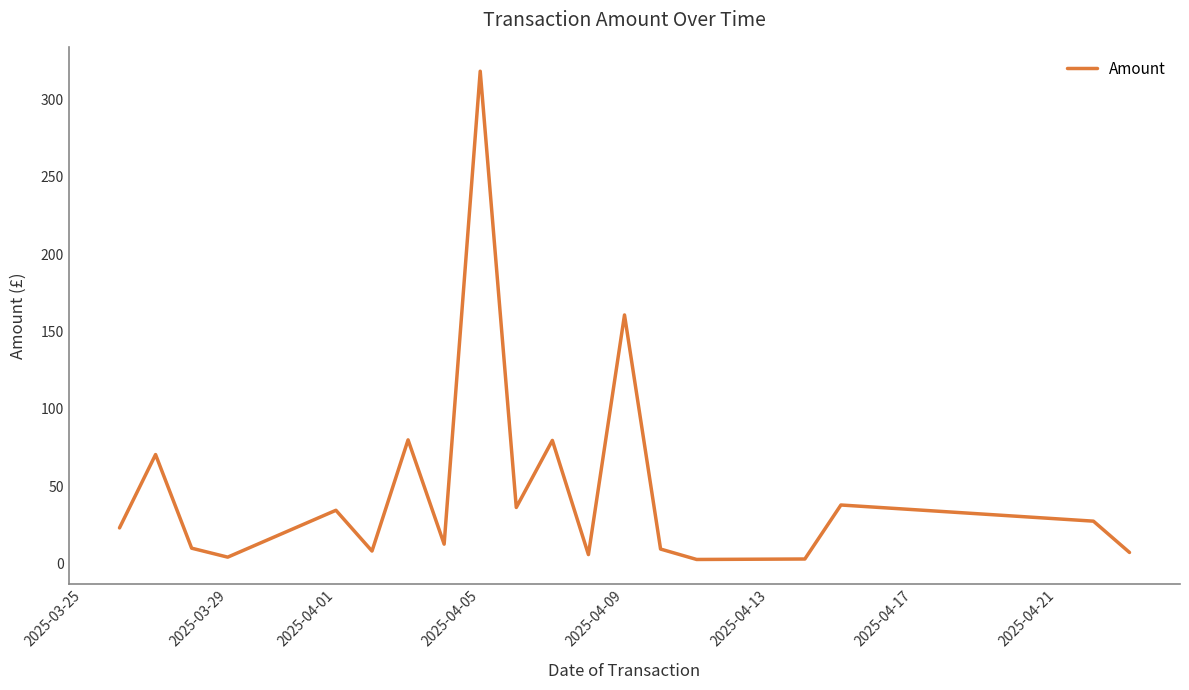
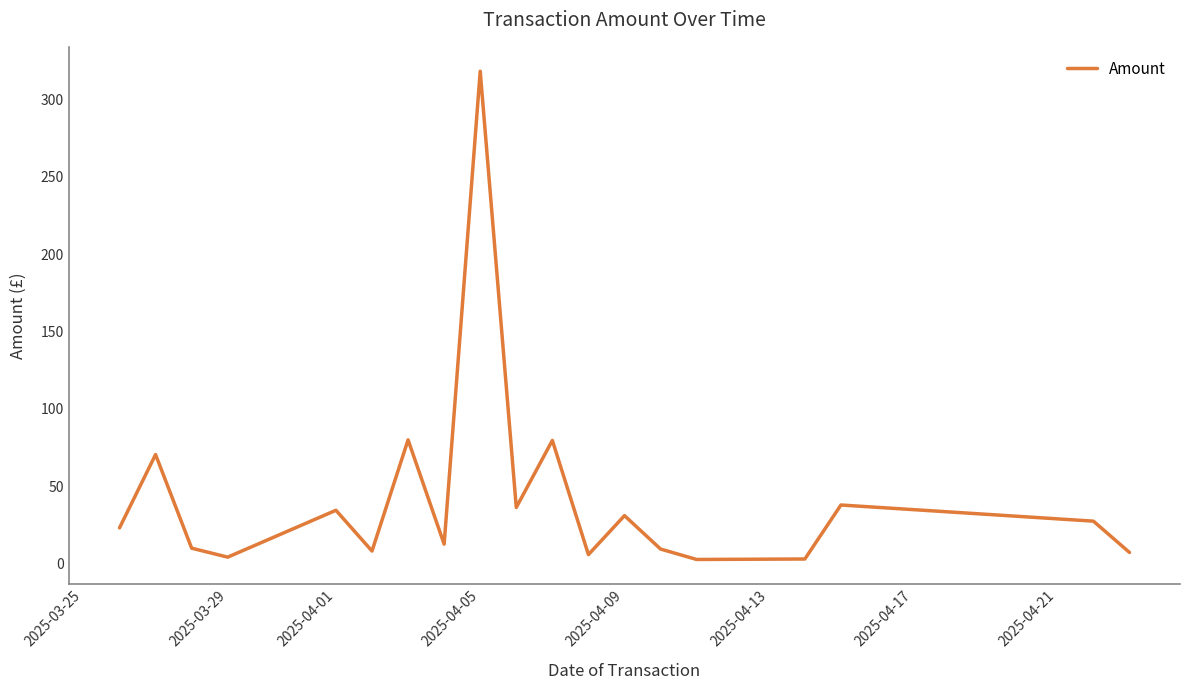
2025-04-09: 161 -> 31
